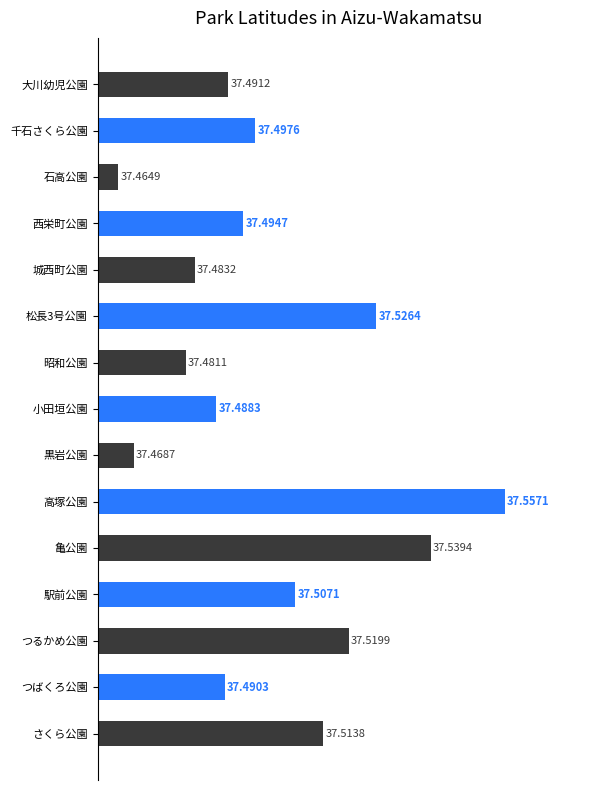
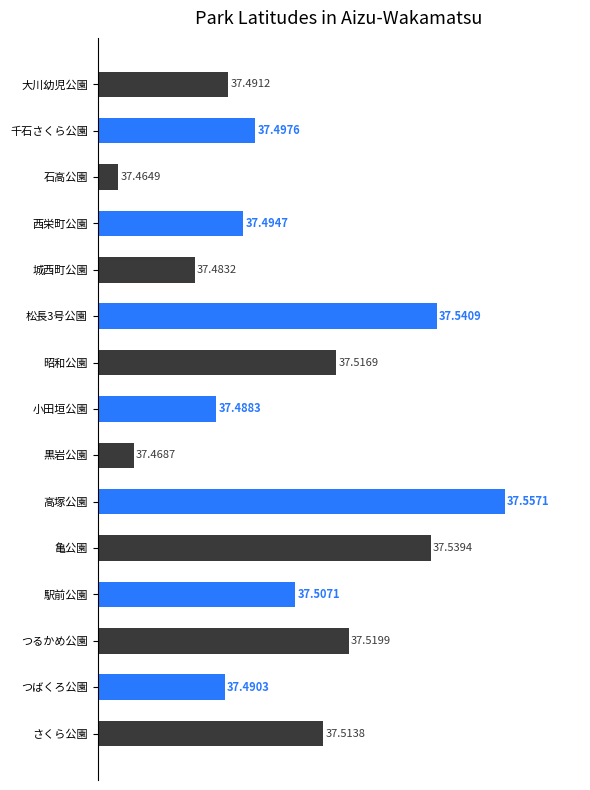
松長3号公園: 37.5264 -> 37.5409
昭和公園: 37.4811 -> 37.5169
